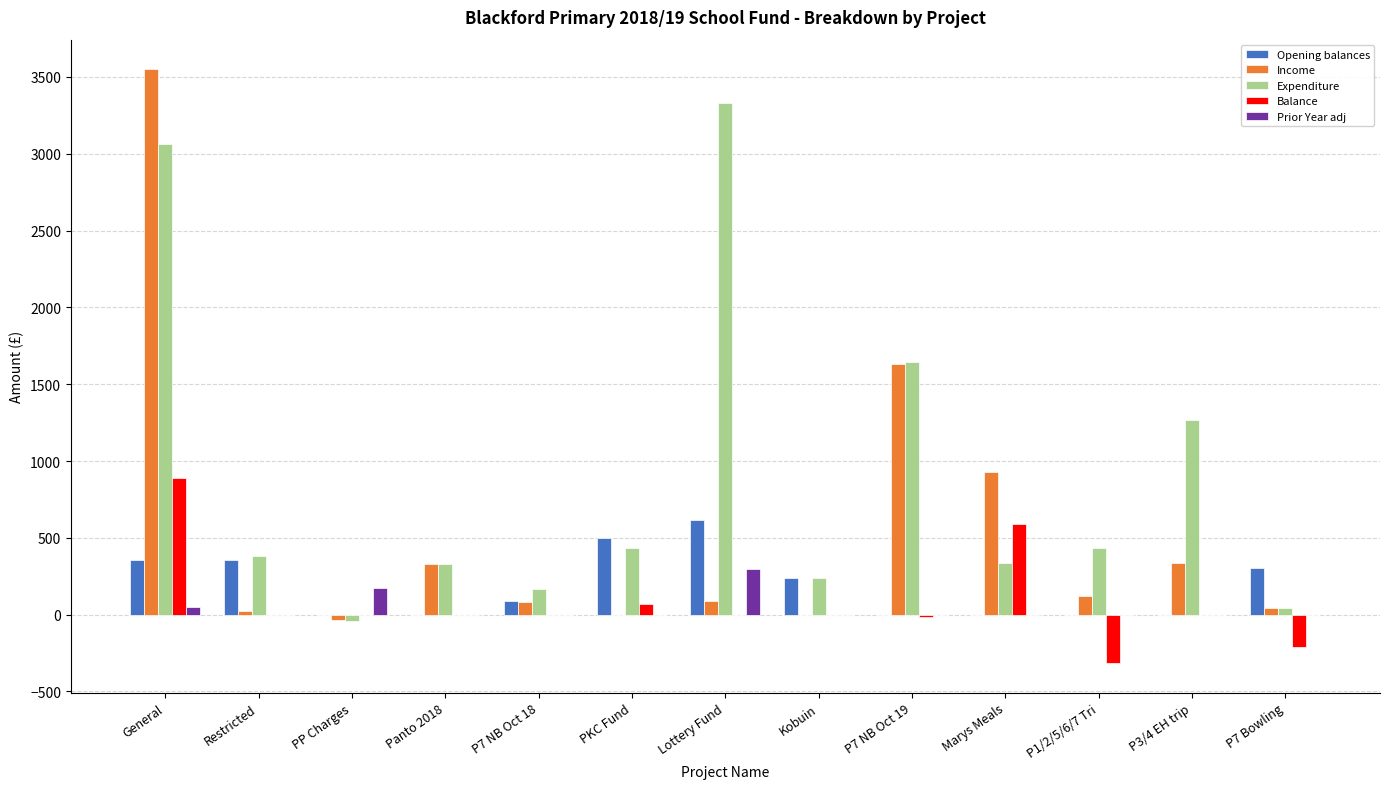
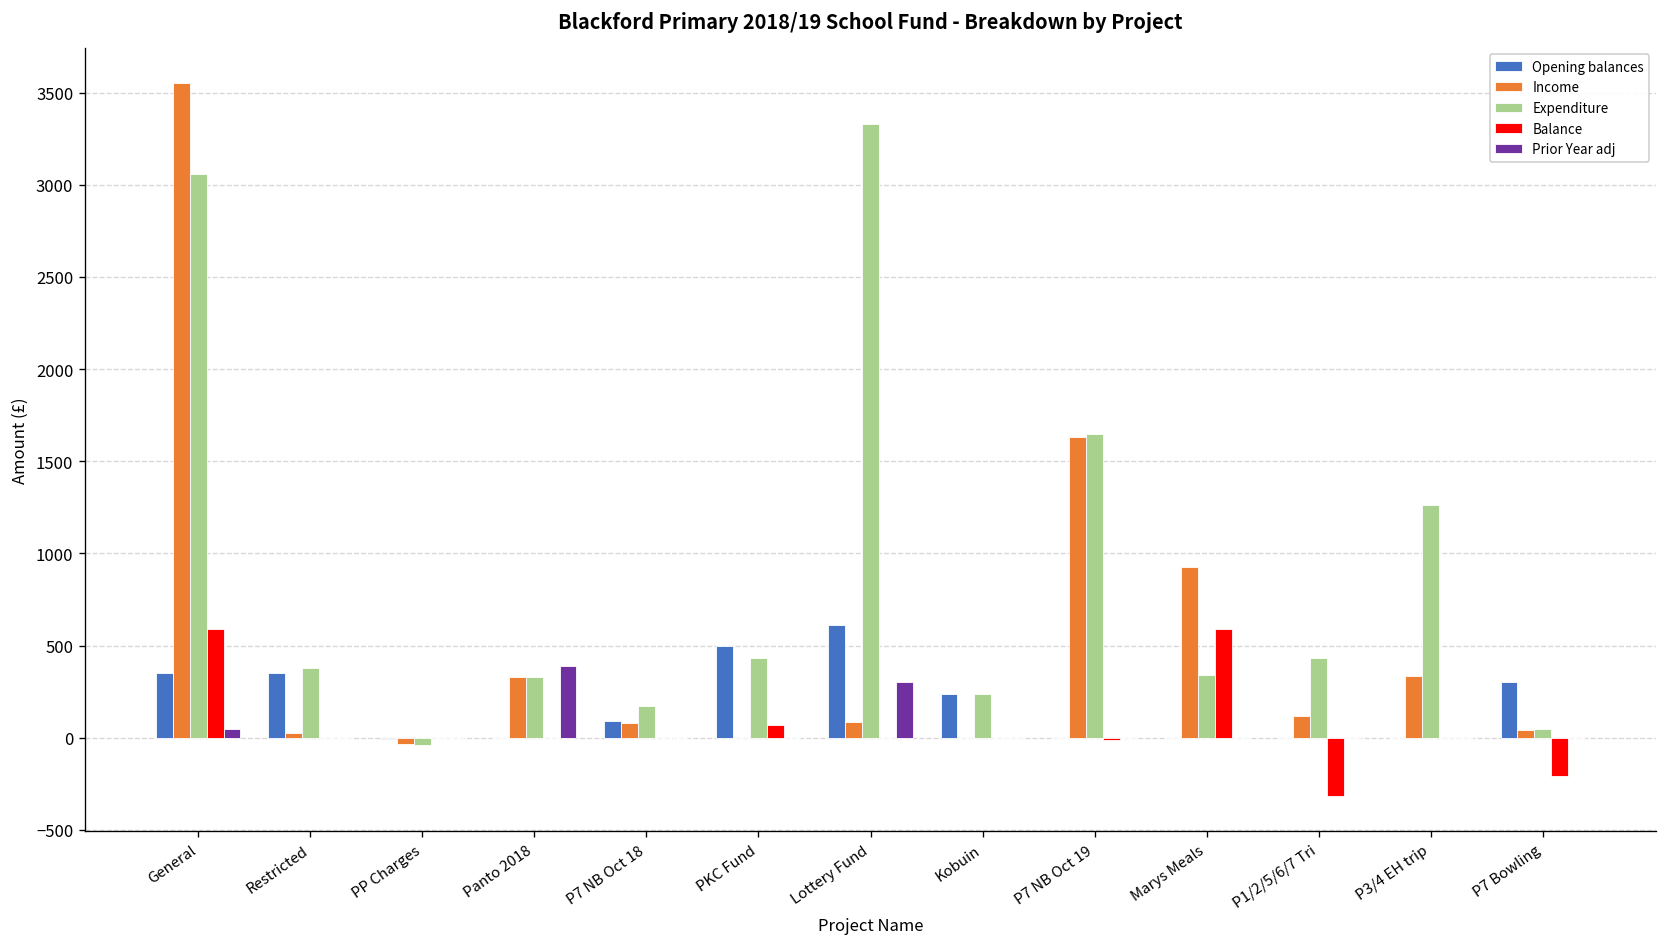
Balance, General: 890 -> 590
Prior Year adj, PP Charges: 170 -> 0
Prior Year adj, Panto 2018: 0 -> 390
